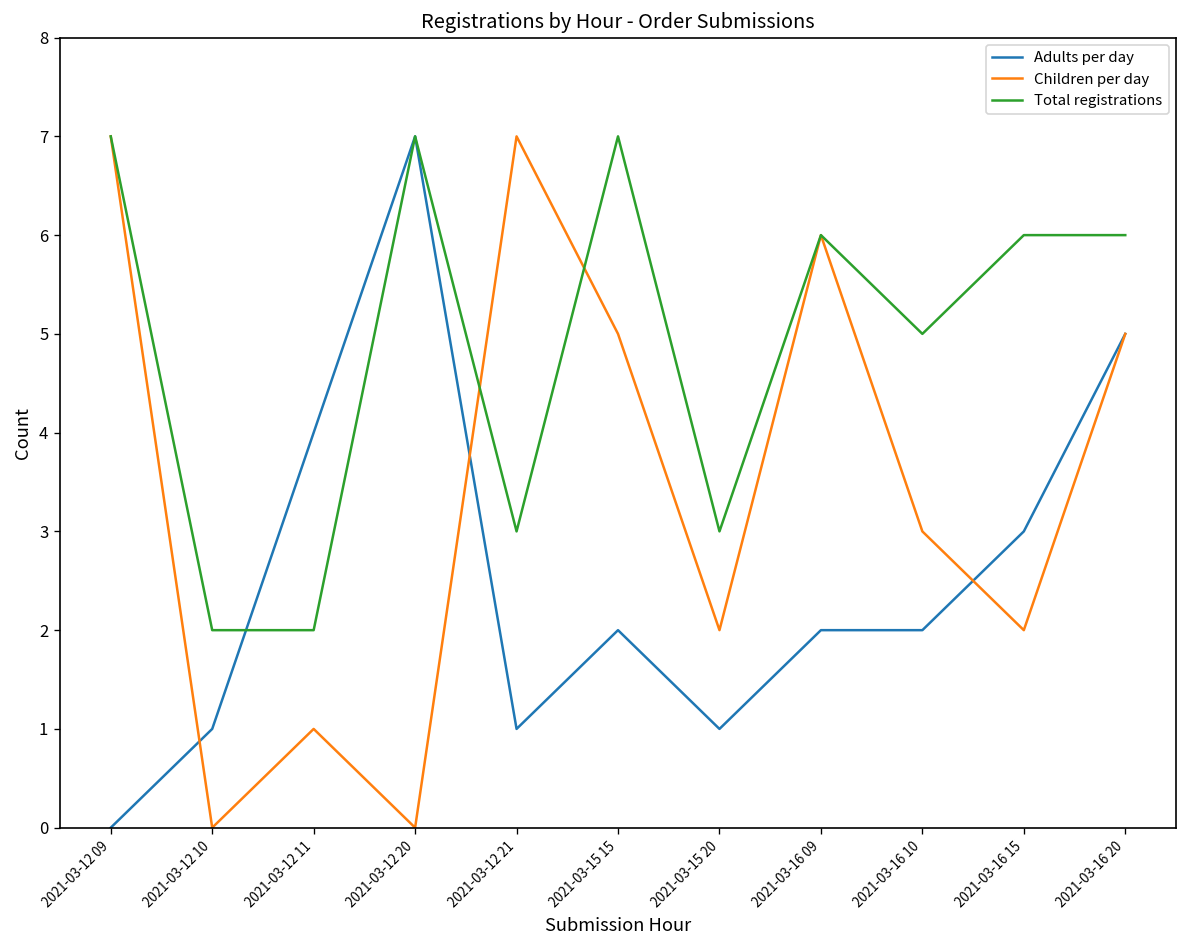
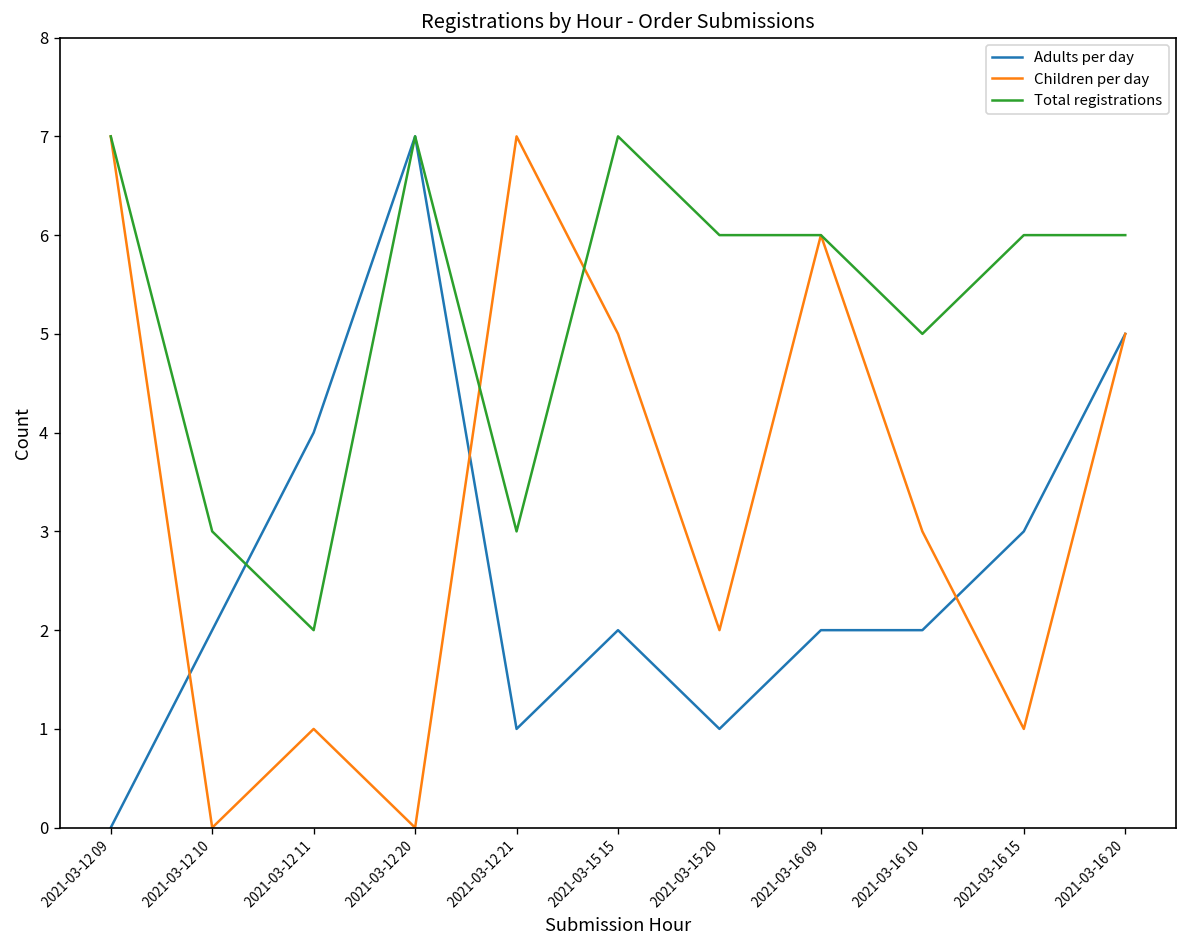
Adults per day, 2021-03-12 10: 1 -> 2
Total registrations, 2021-03-12 10: 2 -> 3
Total registrations, 2021-03-15 20: 3 -> 6
Children per day, 2021-03-16 15: 2 -> 1
